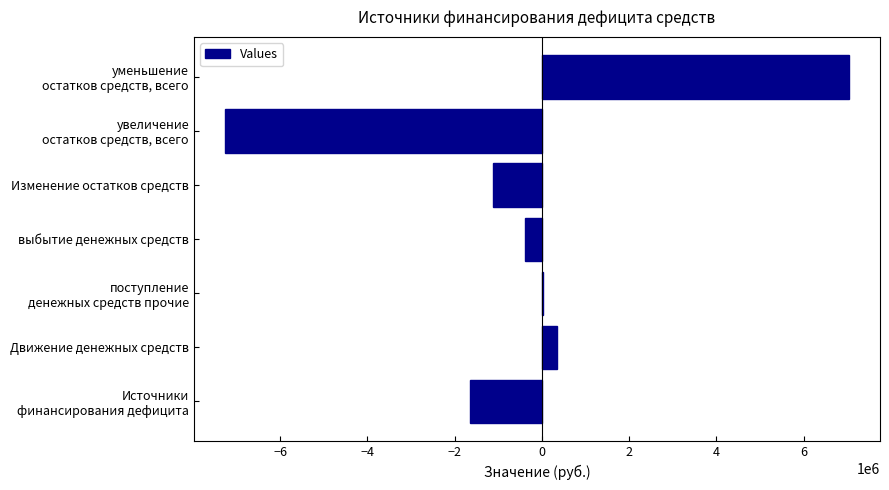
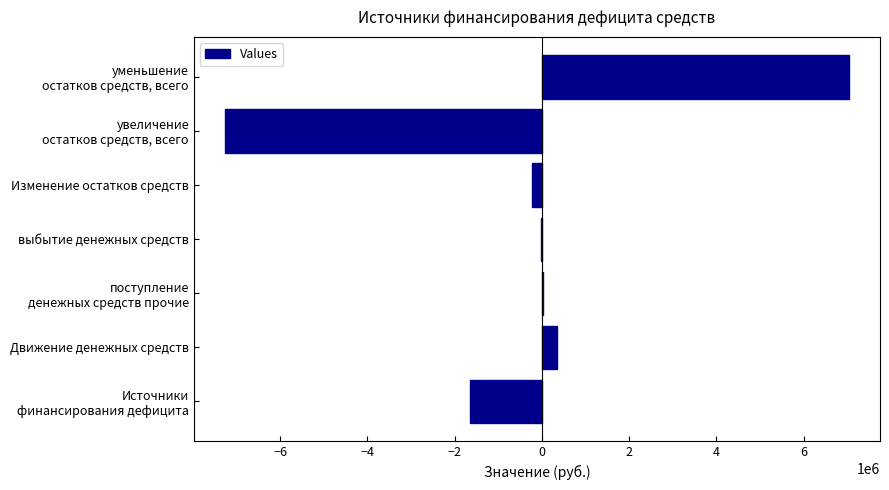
Изменение остатков средств: -1100000 -> -200000
выбытие денежных средств: -400000 -> 0
